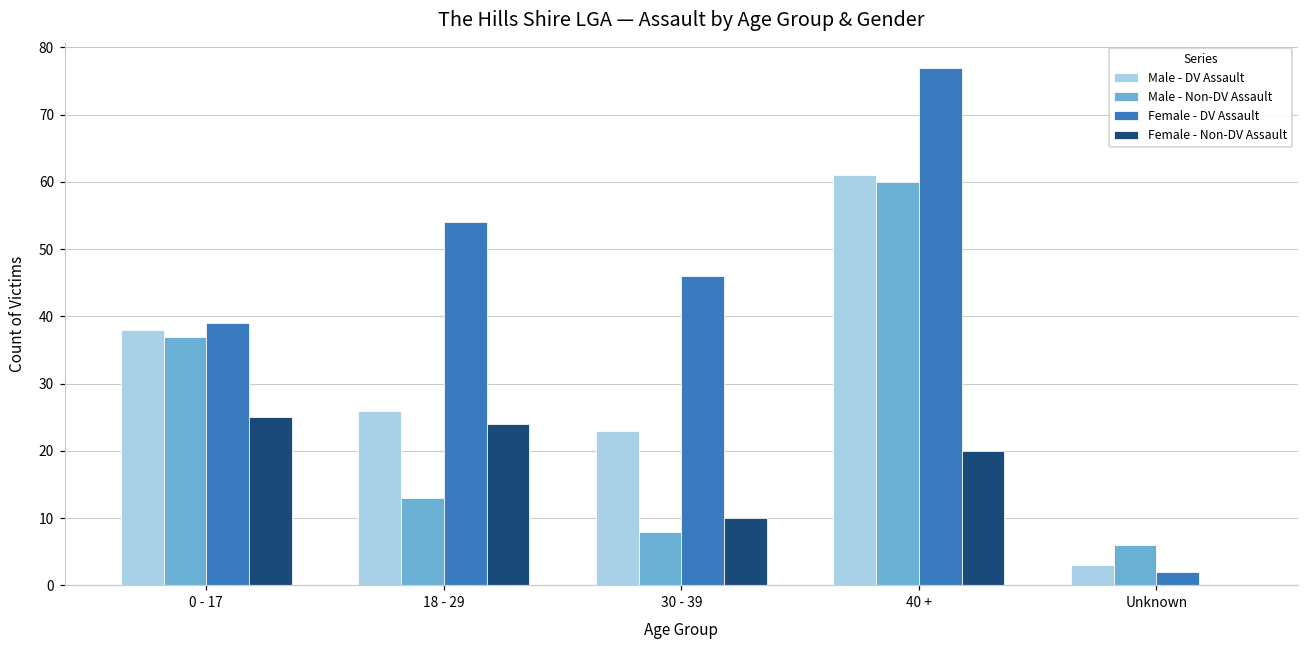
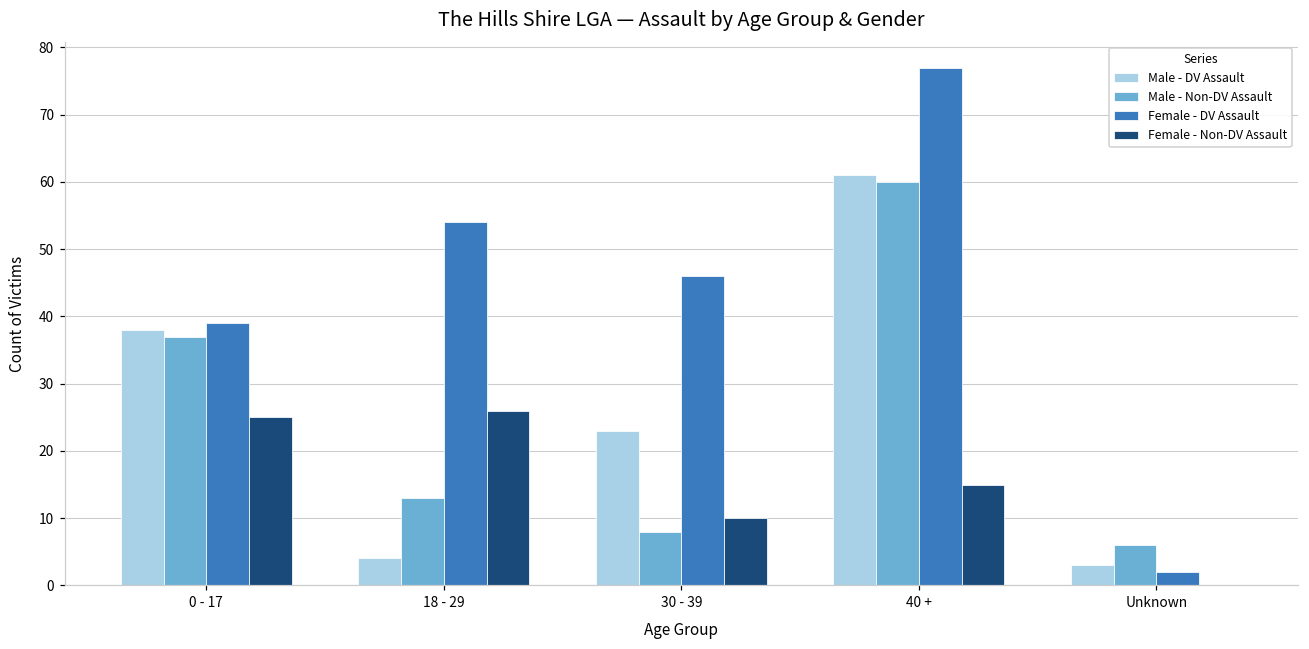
Male - DV Assault, 18 - 29: 26 -> 4
Female - Non-DV Assault, 18 - 29: 24 -> 26
Female - Non-DV Assault, 40 +: 20 -> 15
